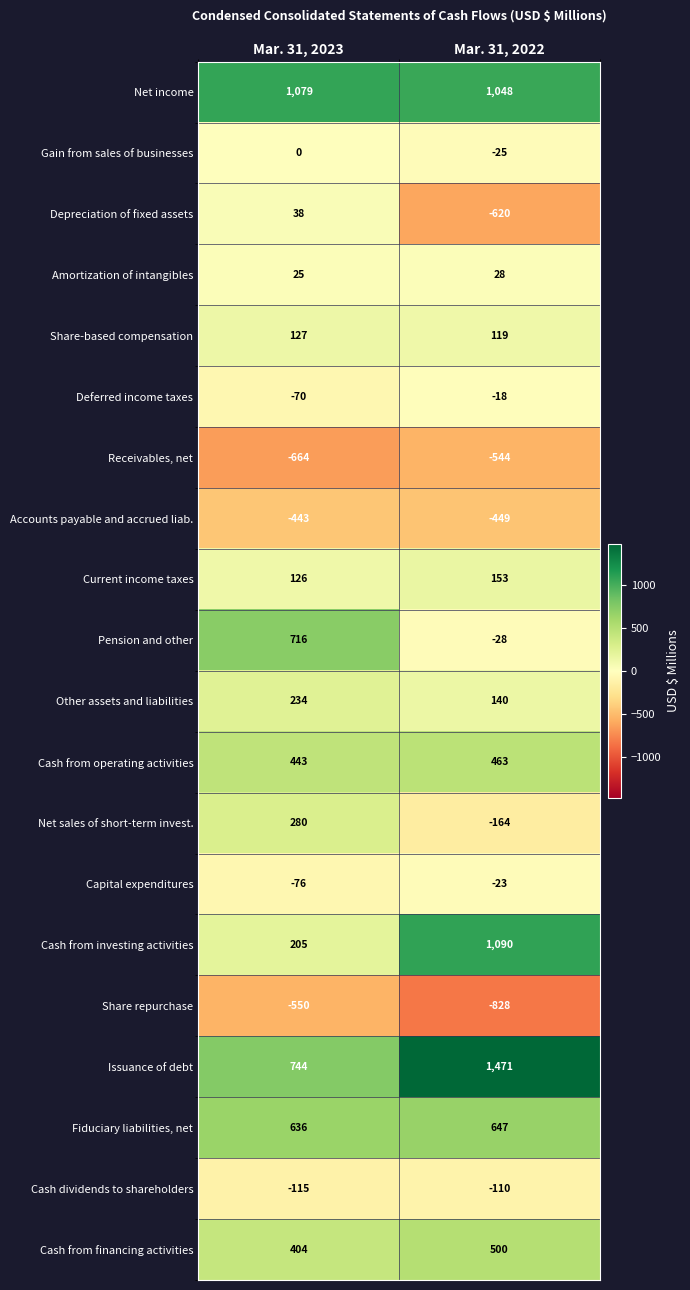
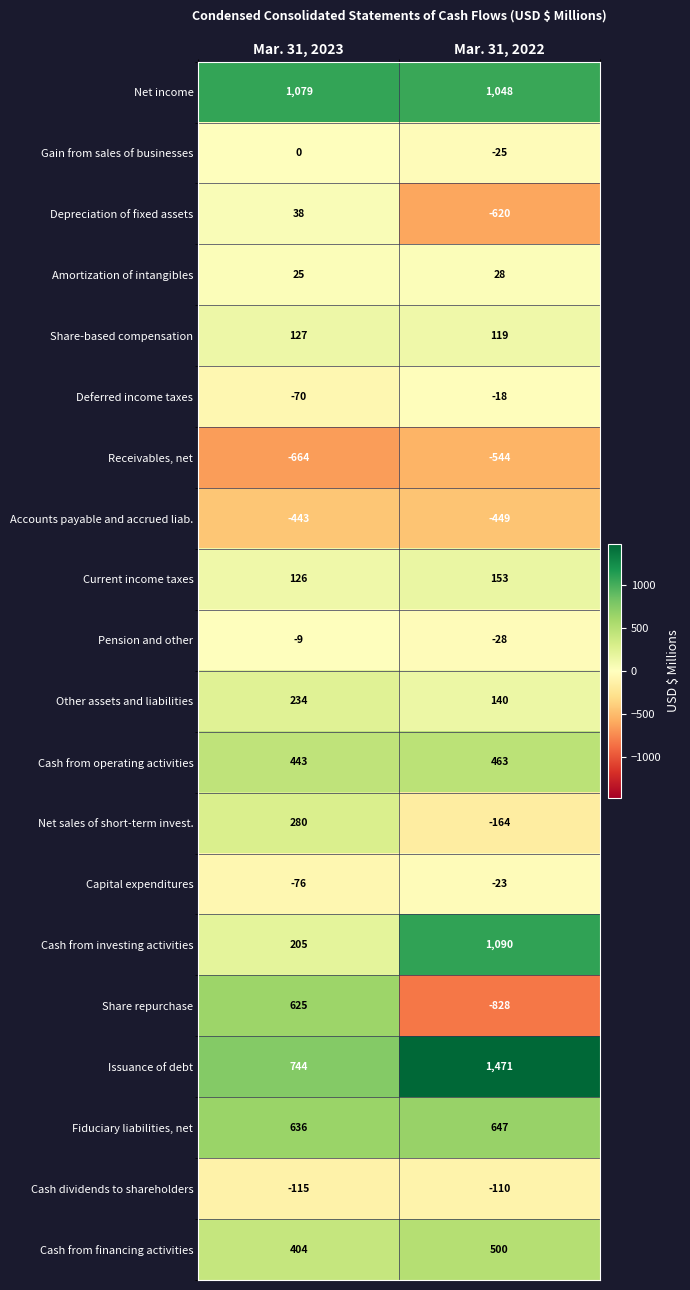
Pension and other, Mar. 31, 2023: 716 -> -9
Share repurchase, Mar. 31, 2023: -550 -> 625
